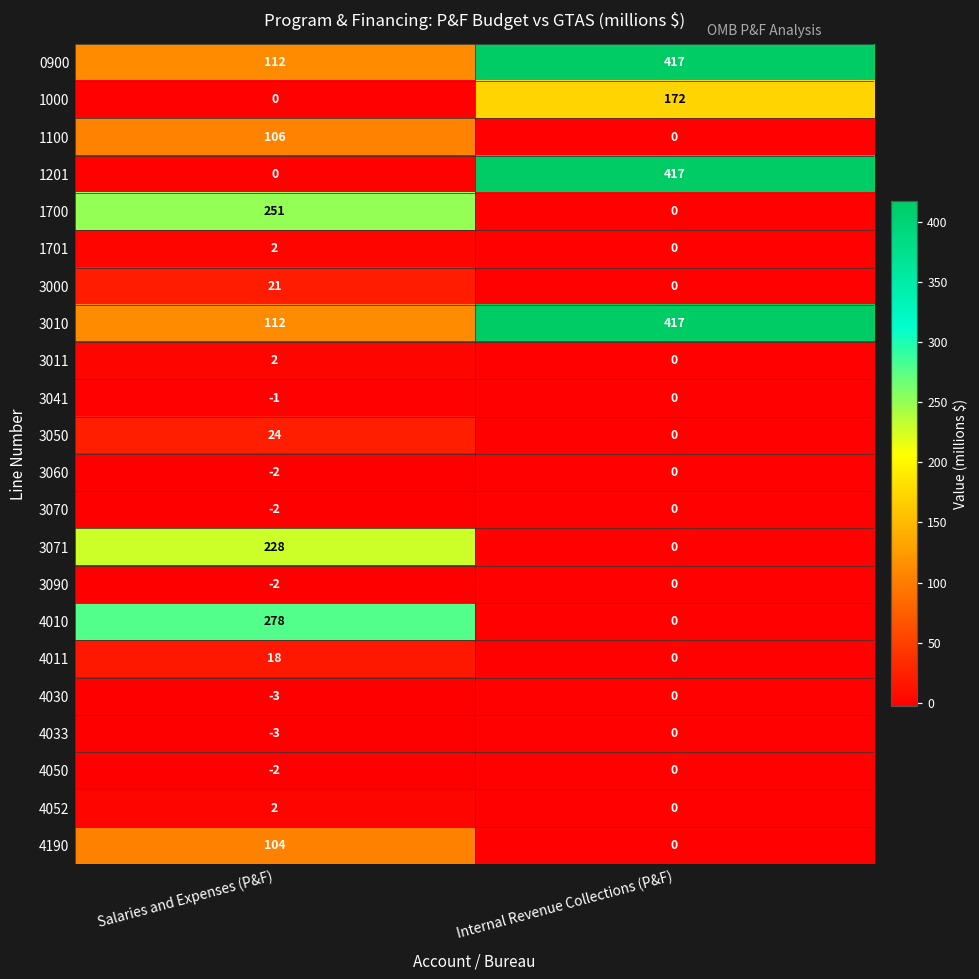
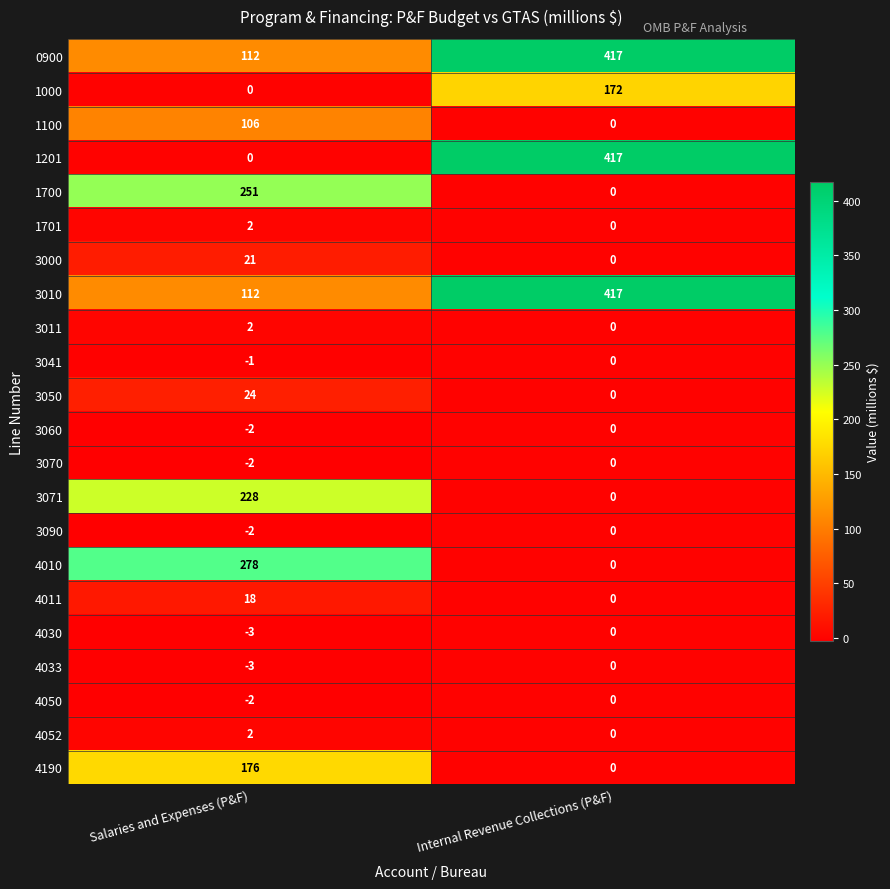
4190, Salaries and Expenses (P&F): 104 -> 176
